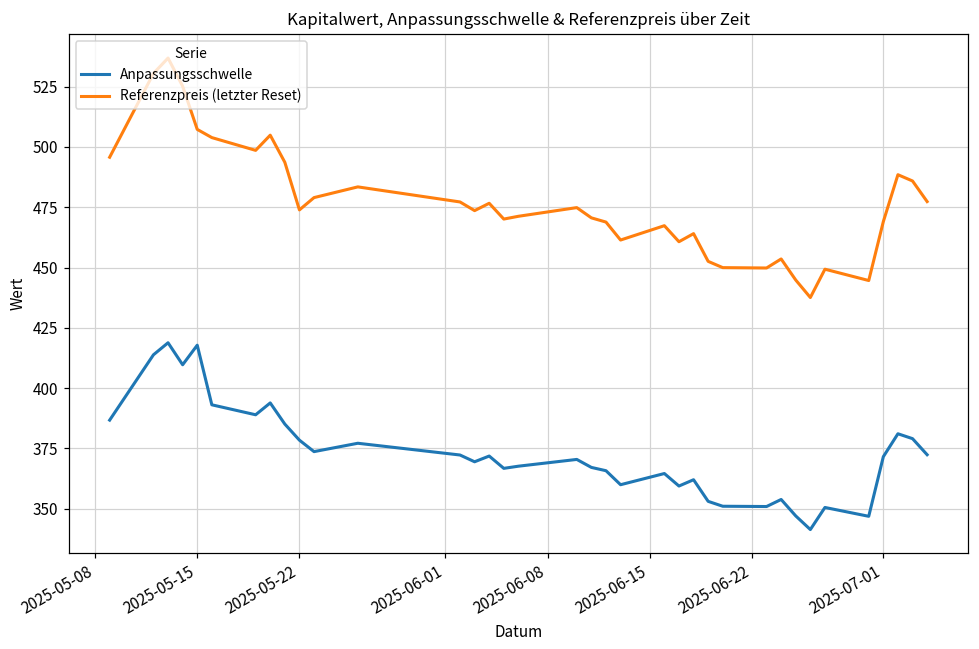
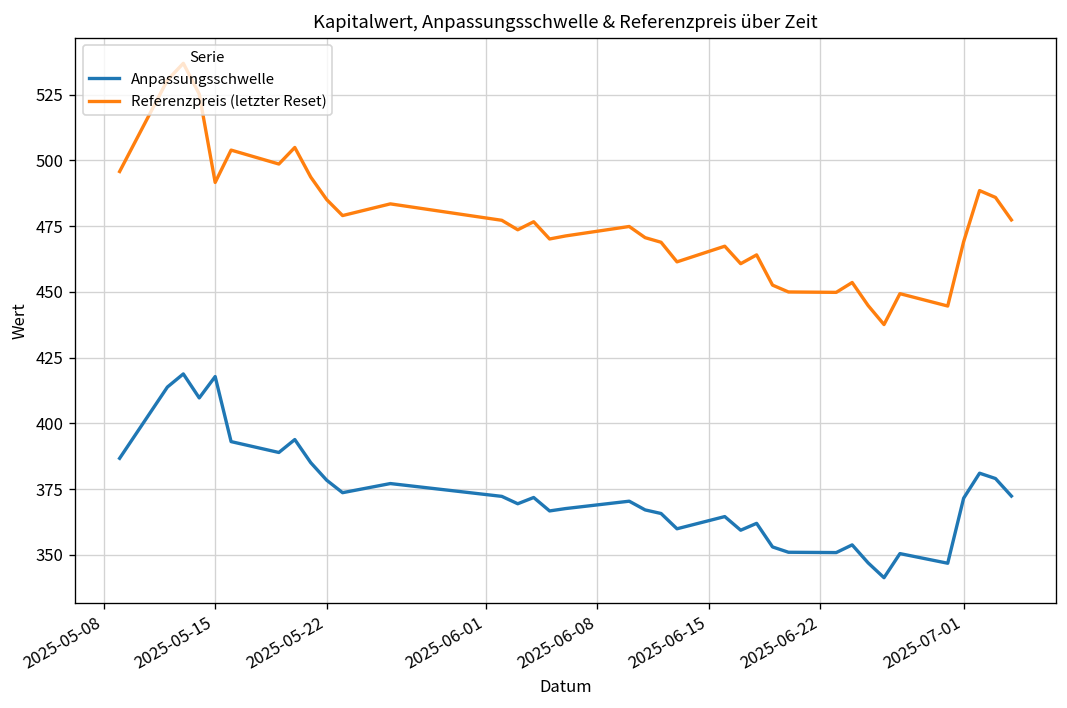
Referenzpreis (letzter Reset), 2025-05-15: 507 -> 492
Referenzpreis (letzter Reset), 2025-05-22: 474 -> 485
